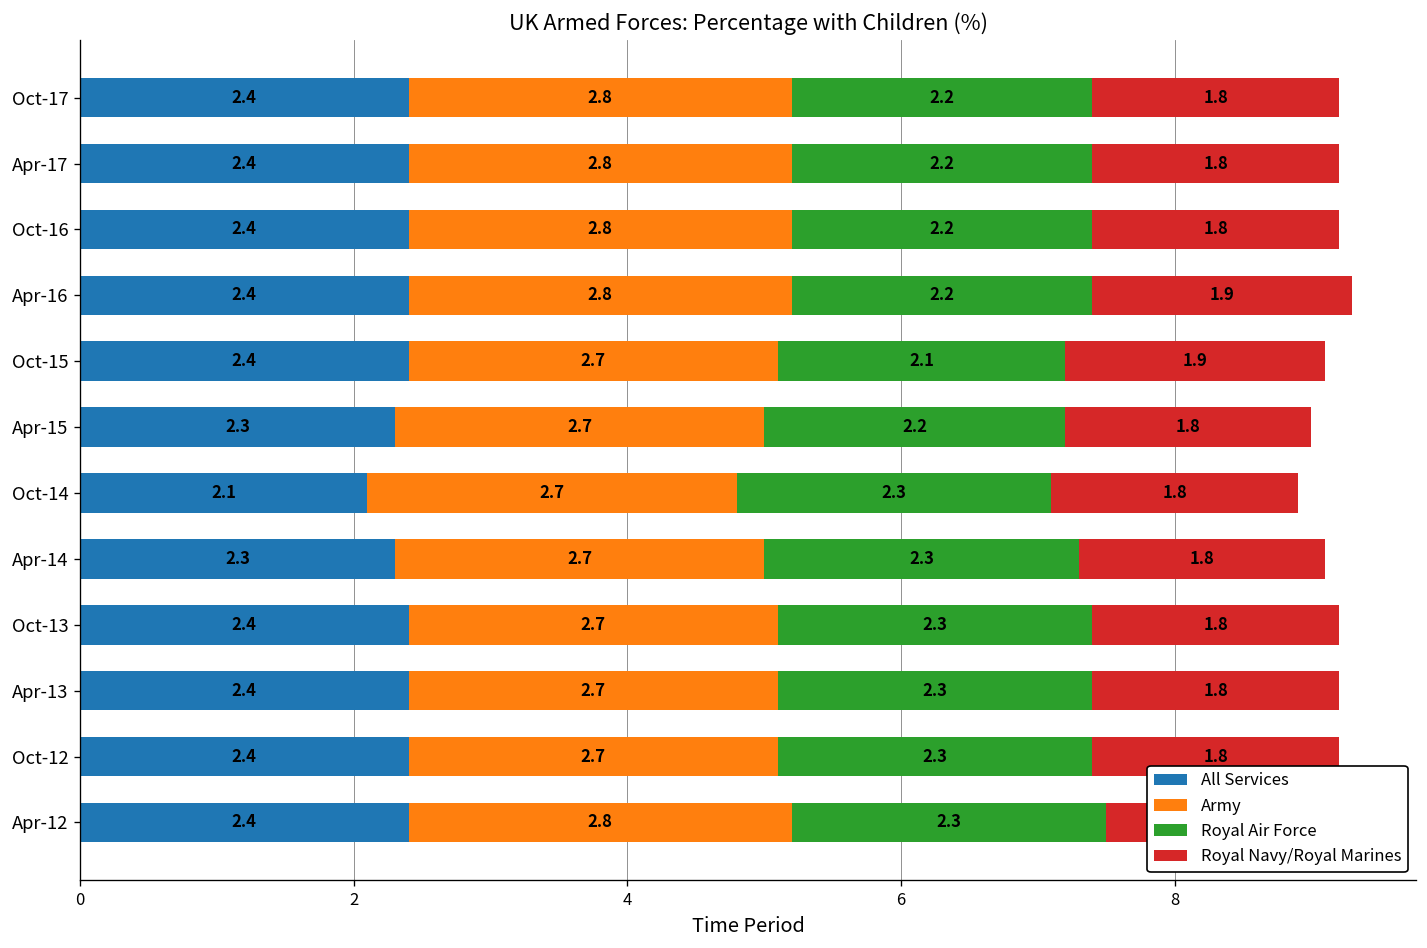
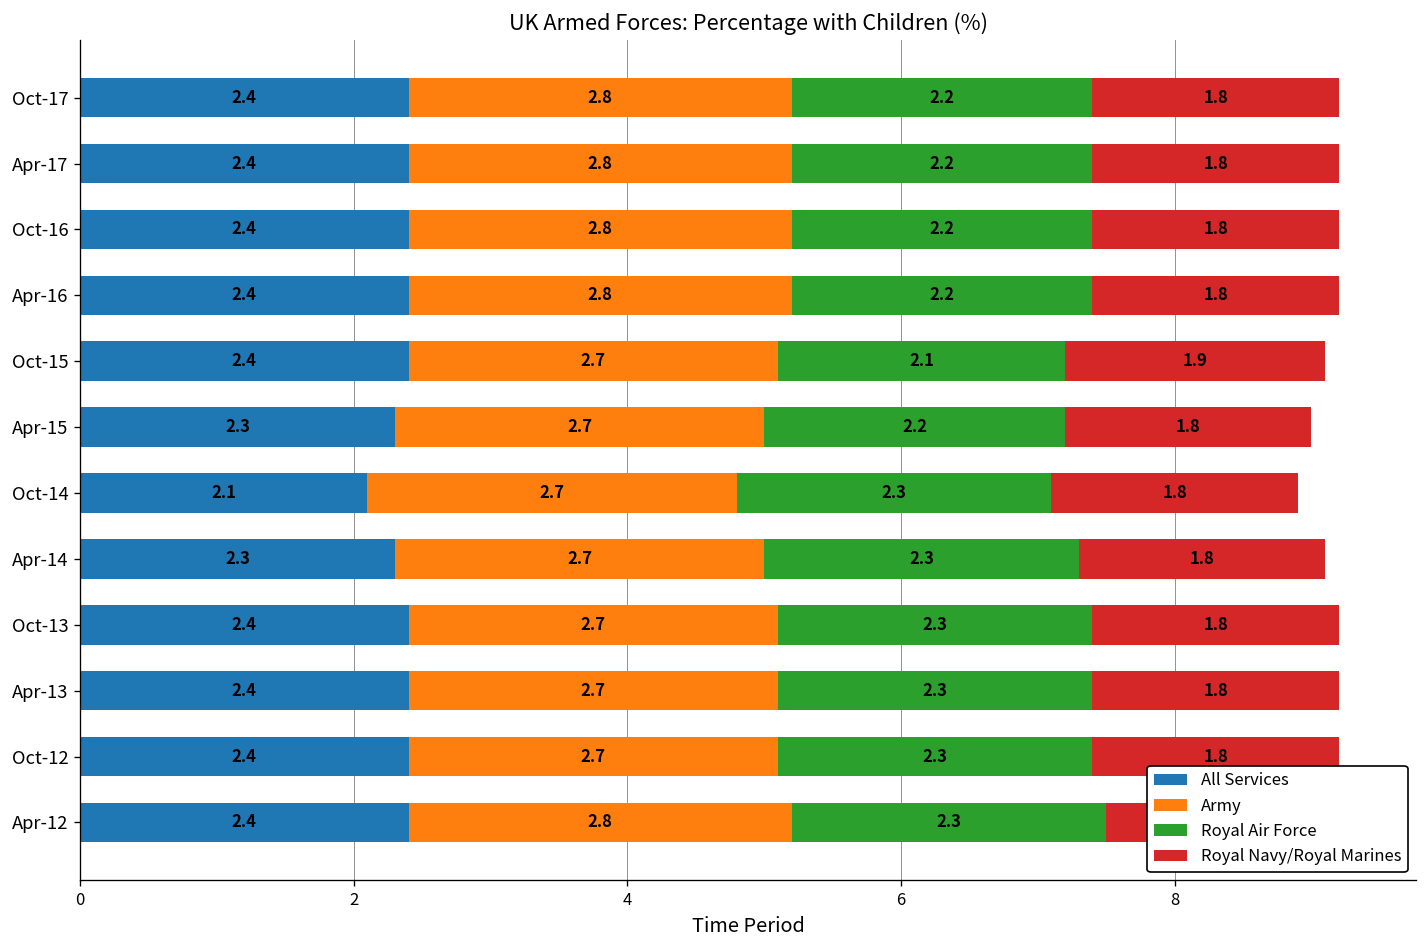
Royal Navy/Royal Marines, Apr-16: 1.9 -> 1.8
